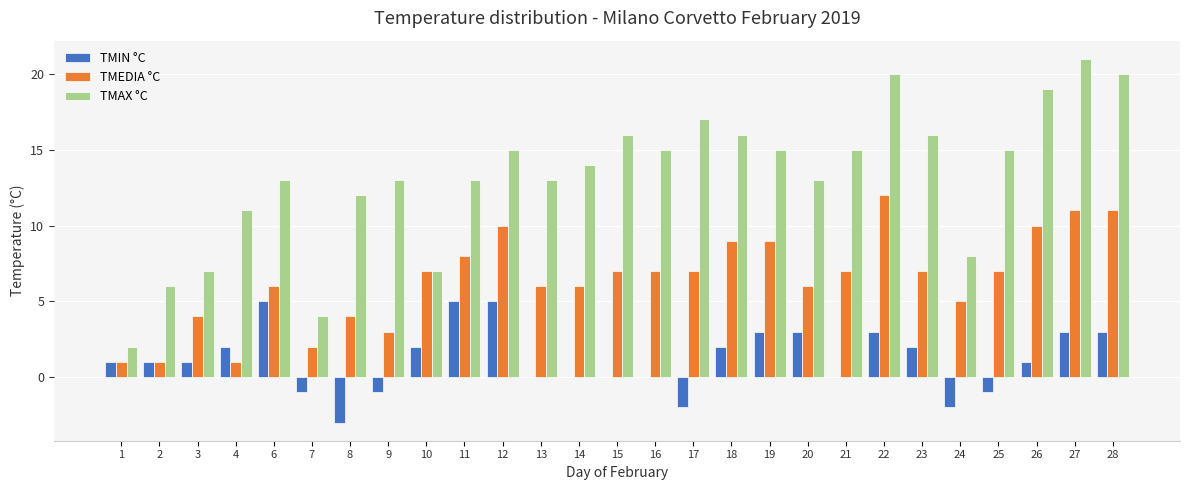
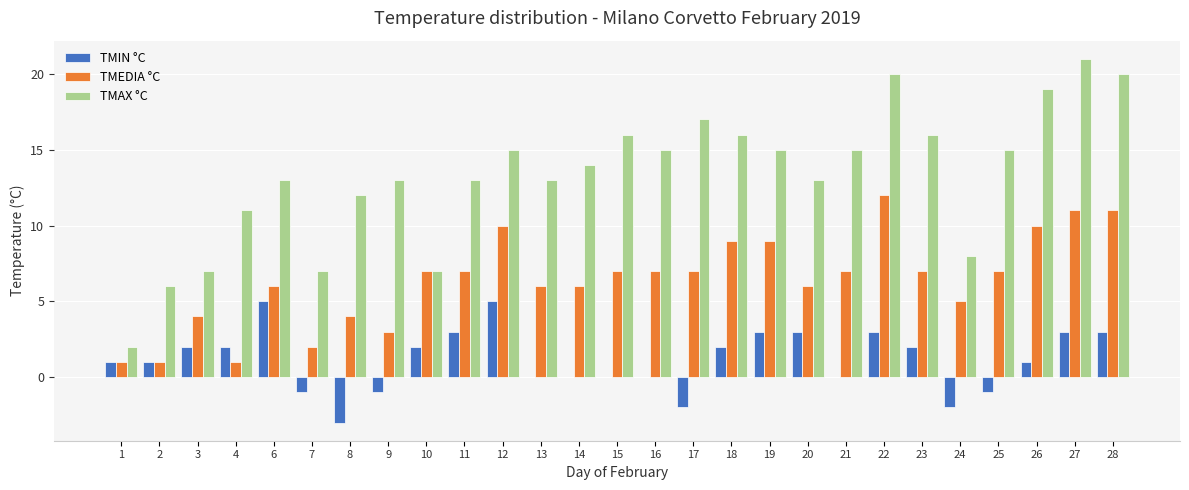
TMIN °C, 3: 1 -> 2
TMAX °C, 7: 4 -> 7
TMIN °C, 11: 5 -> 3
TMEDIA °C, 11: 8 -> 7
